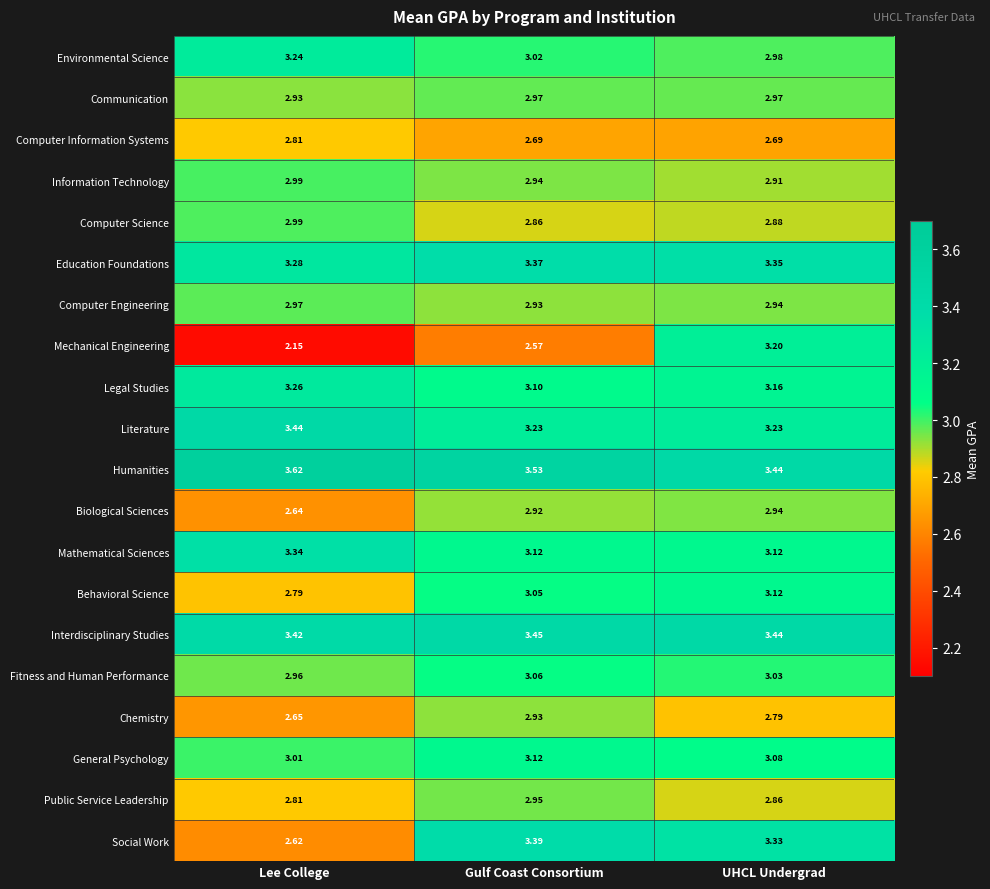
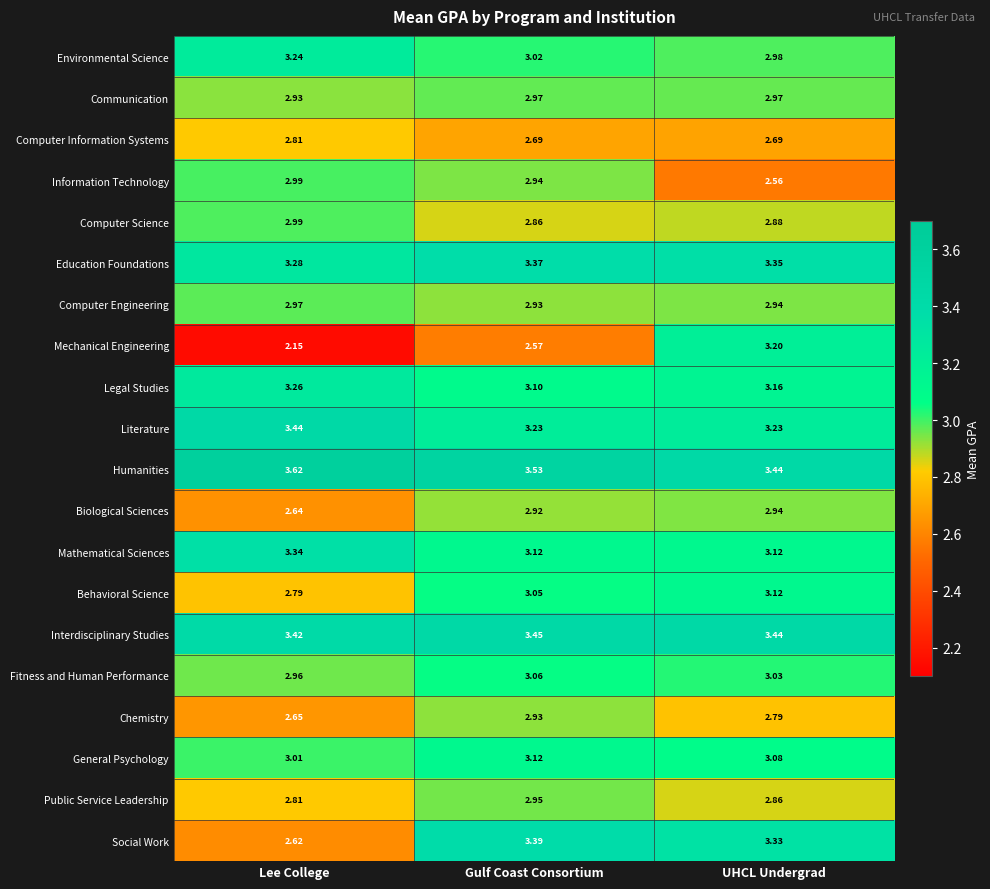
Information Technology, UHCL Undergrad: 2.91 -> 2.56
